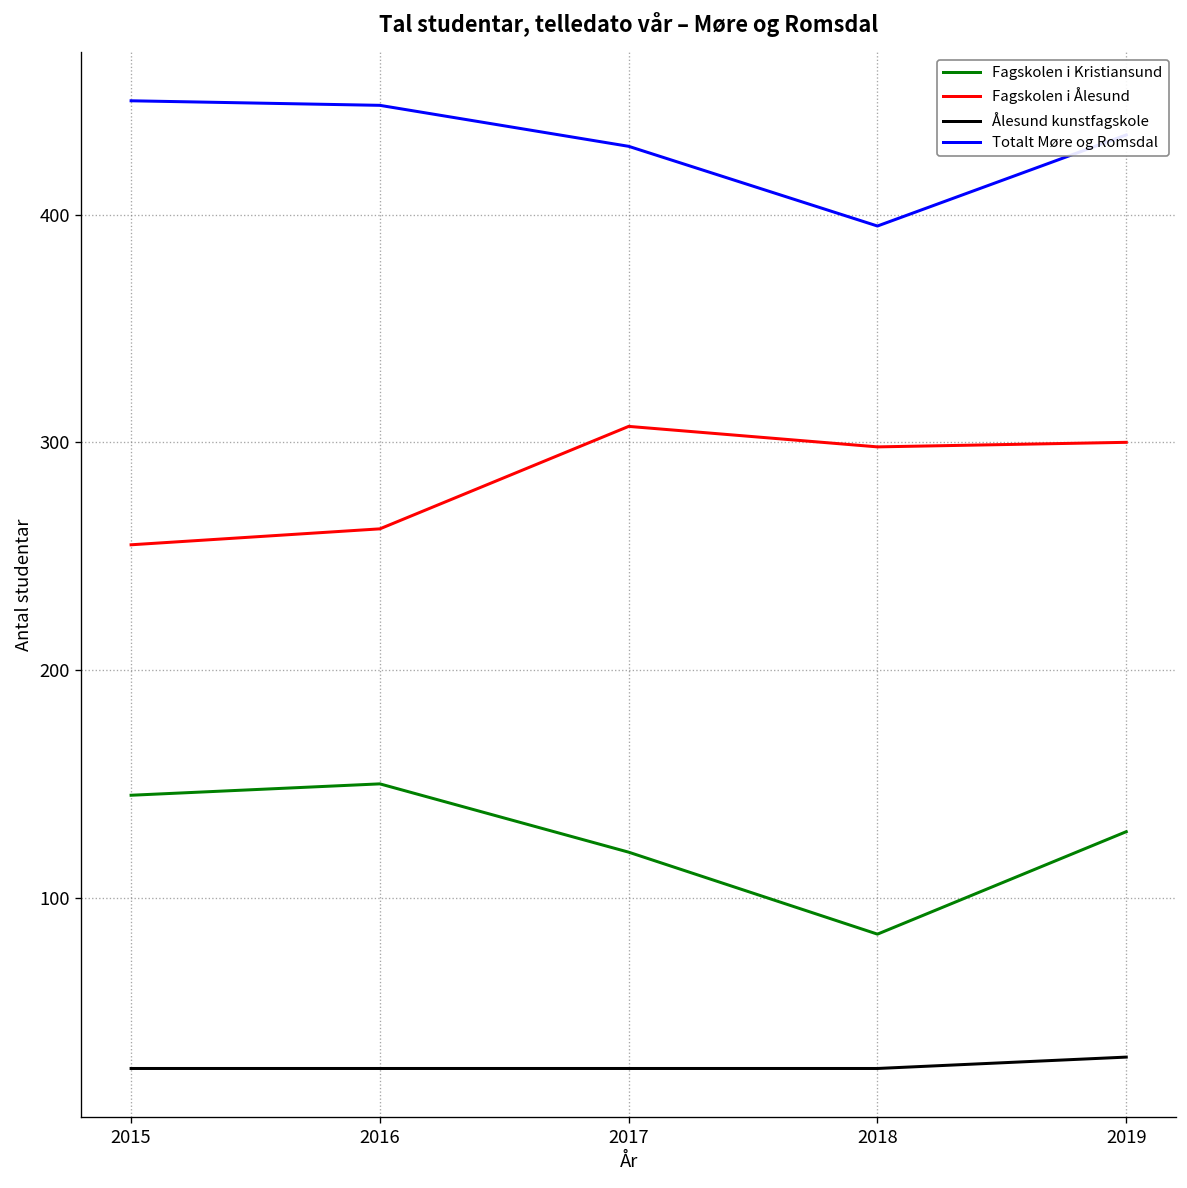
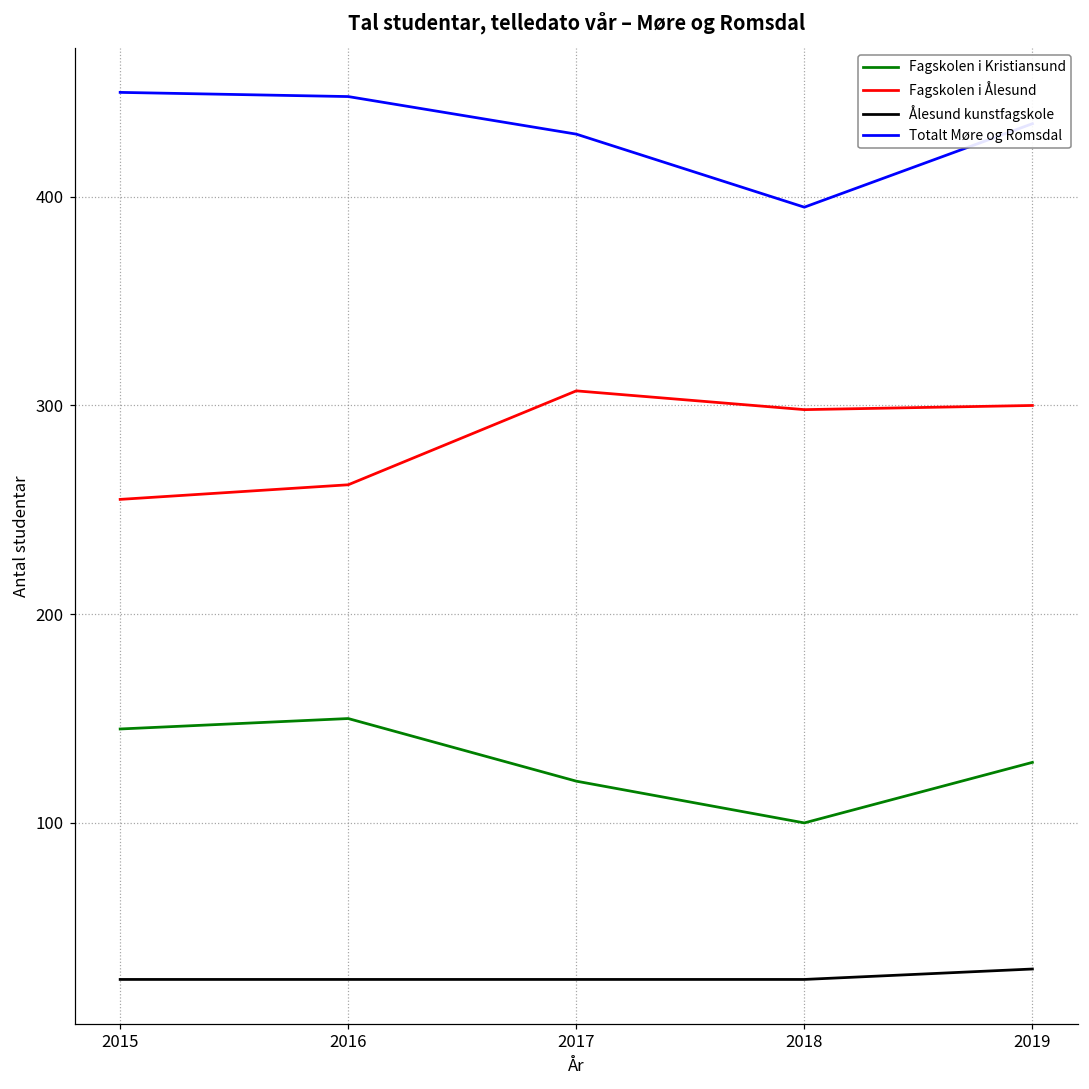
Fagskolen i Kristiansund, 2018: 84 -> 100
